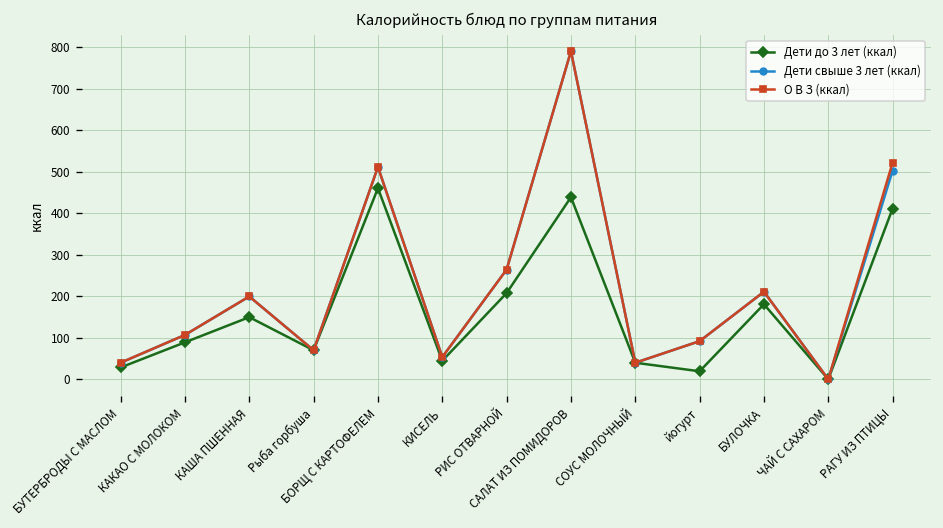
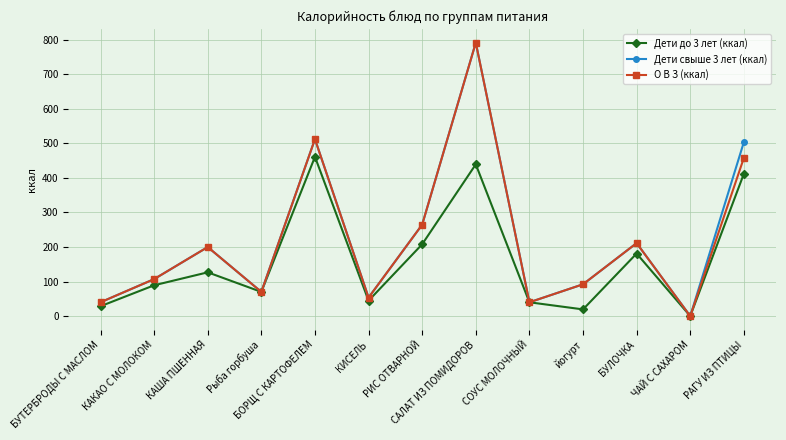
Дети до 3 лет (ккал), КАША ПШЕННАЯ: 150 -> 130
О В З (ккал), РАГУ ИЗ ПТИЦЫ: 520 -> 460
